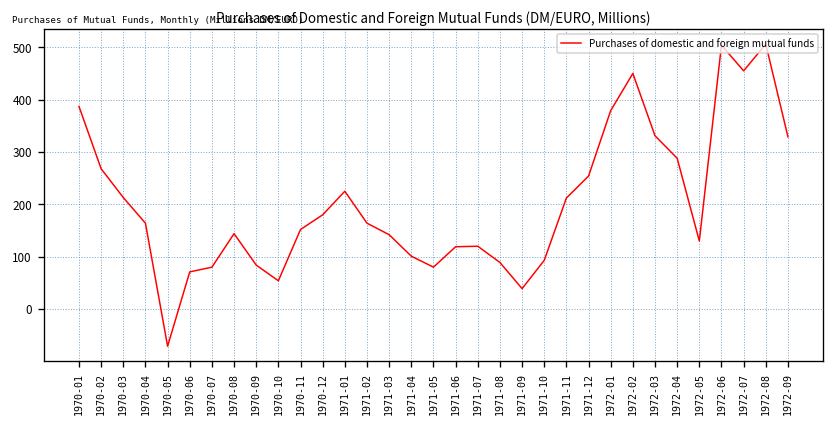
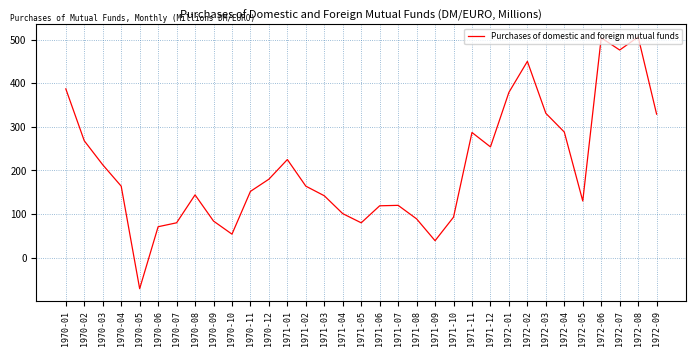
1971-11: 210 -> 290
1972-07: 460 -> 480
